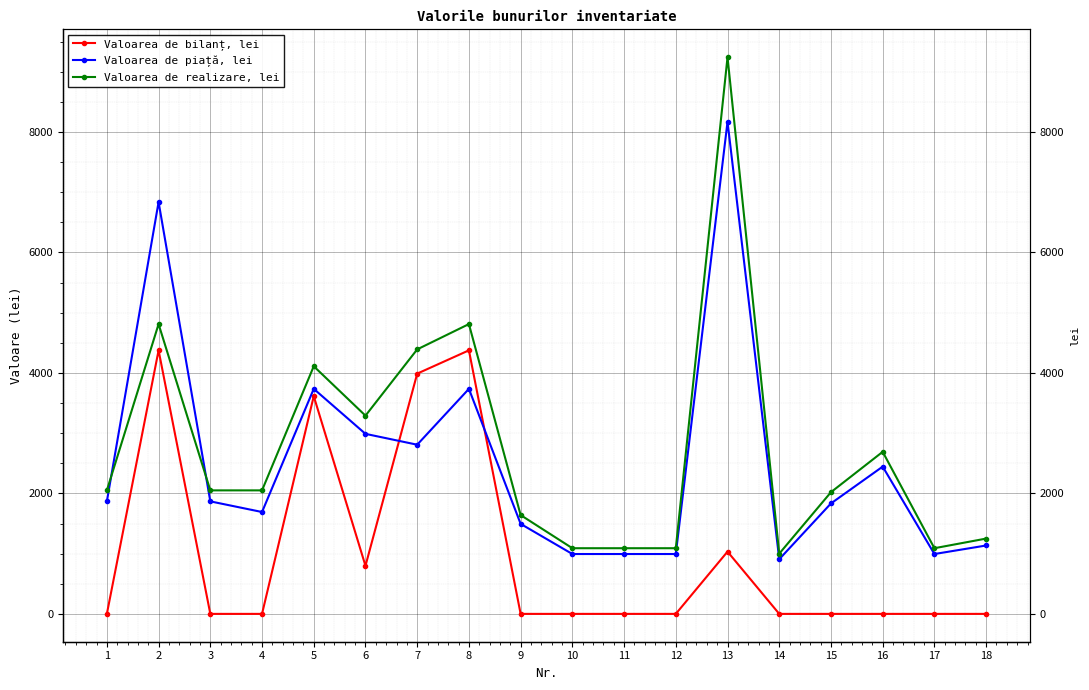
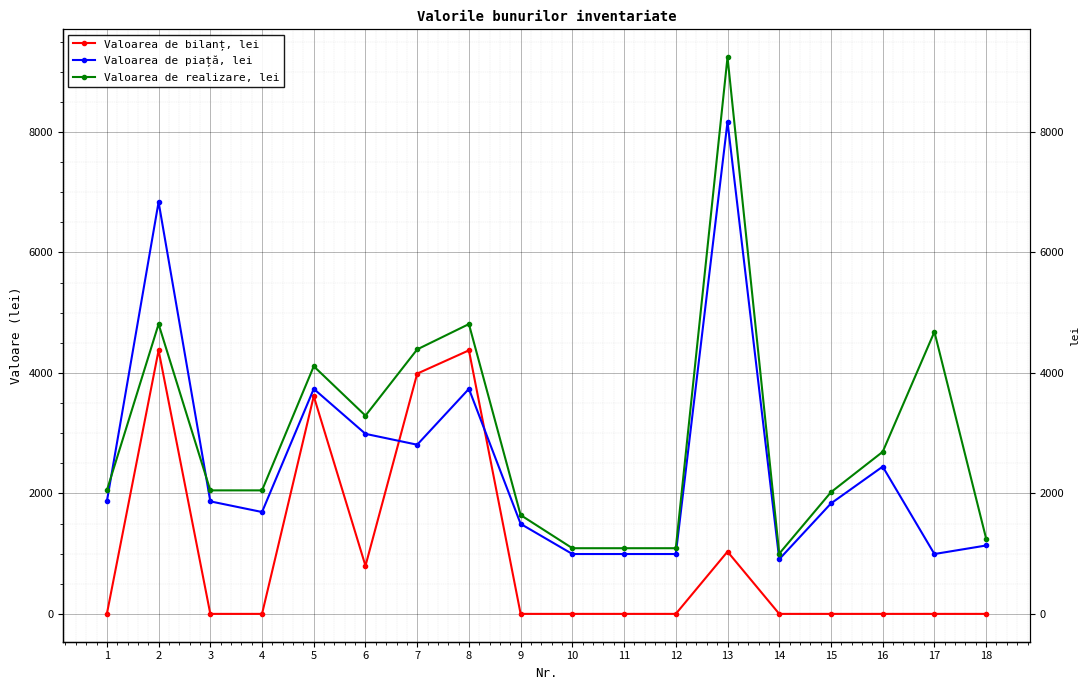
Valoarea de realizare, lei, 17: 1100 -> 4700
